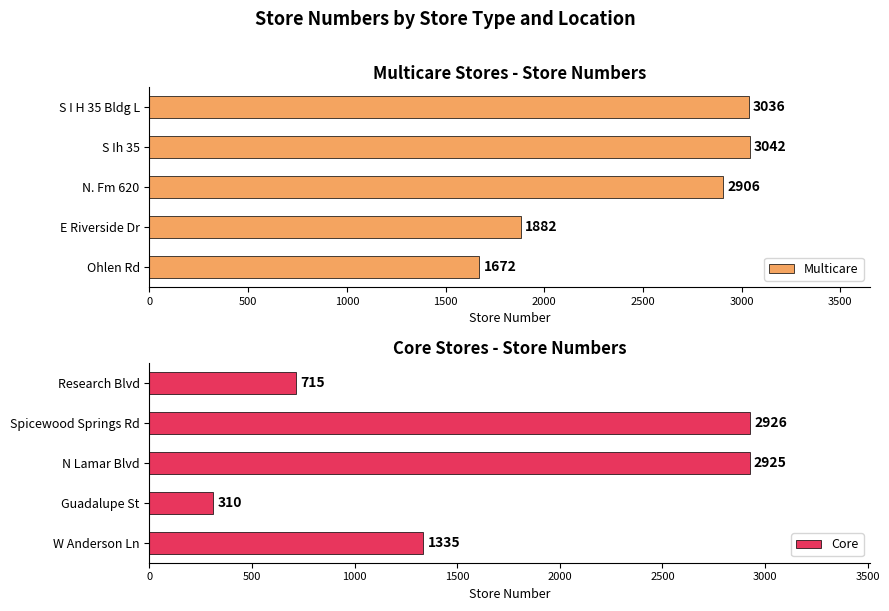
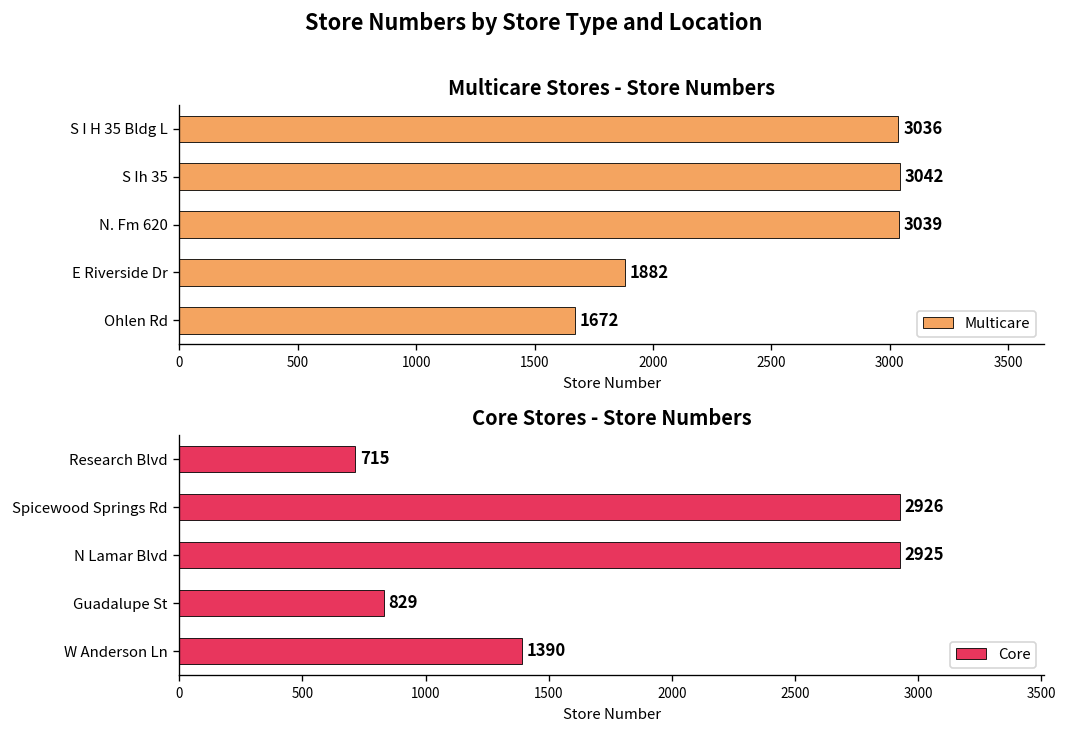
Multicare Stores - Store Numbers, N. Fm 620: 2906 -> 3039
Core Stores - Store Numbers, Guadalupe St: 310 -> 829
Core Stores - Store Numbers, W Anderson Ln: 1335 -> 1390
